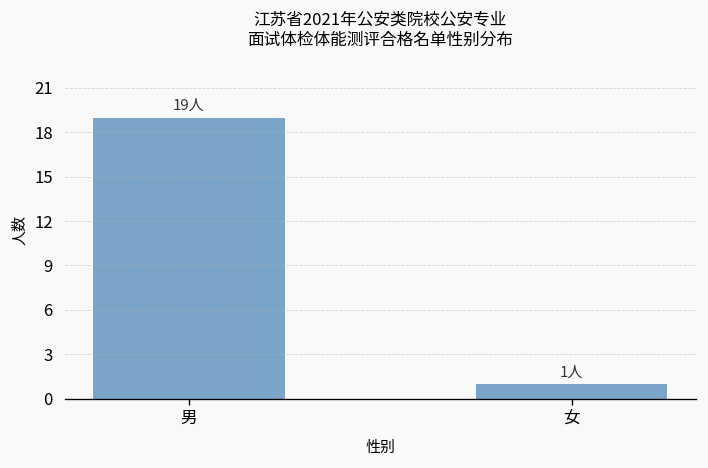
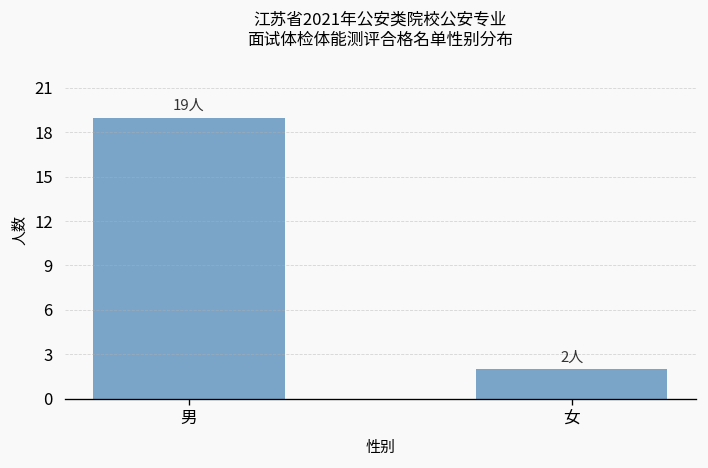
女: 1人 -> 2人
